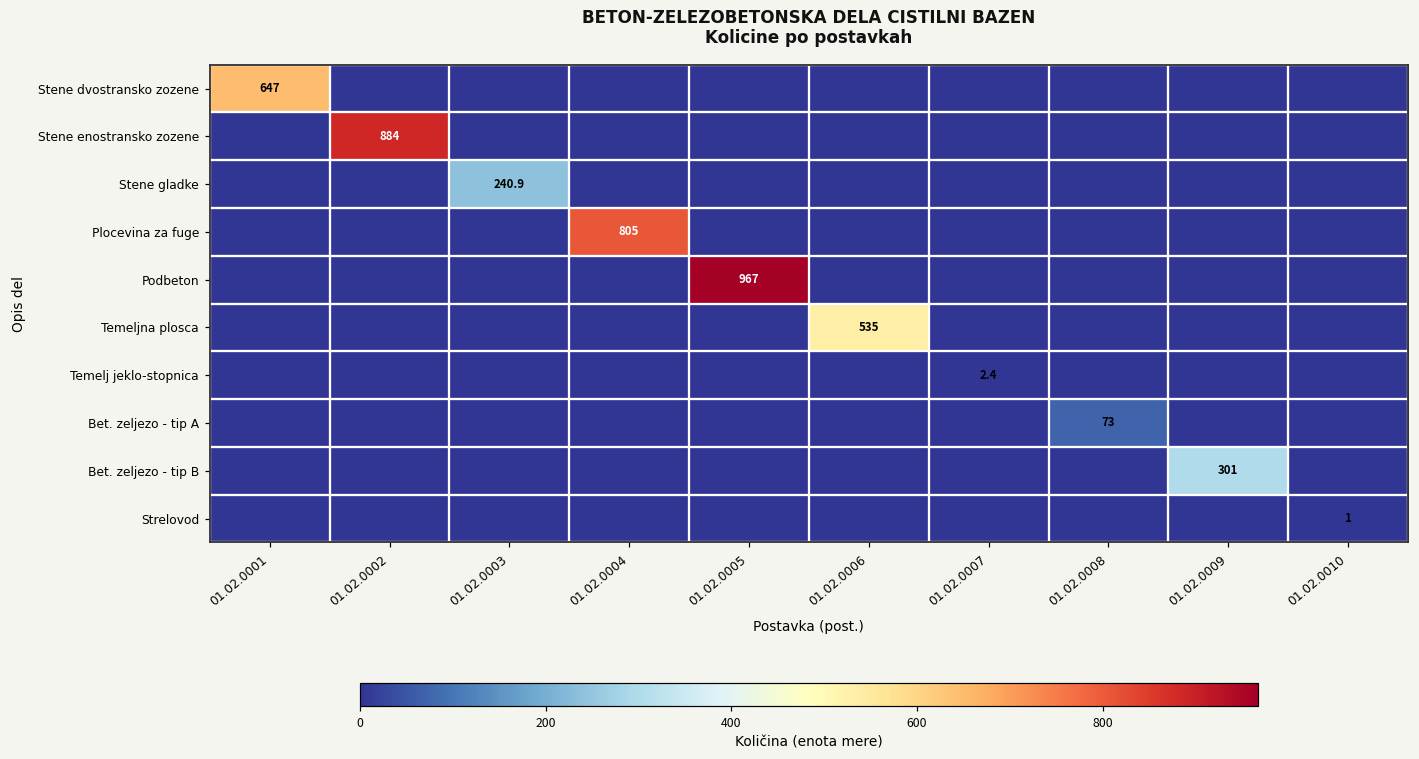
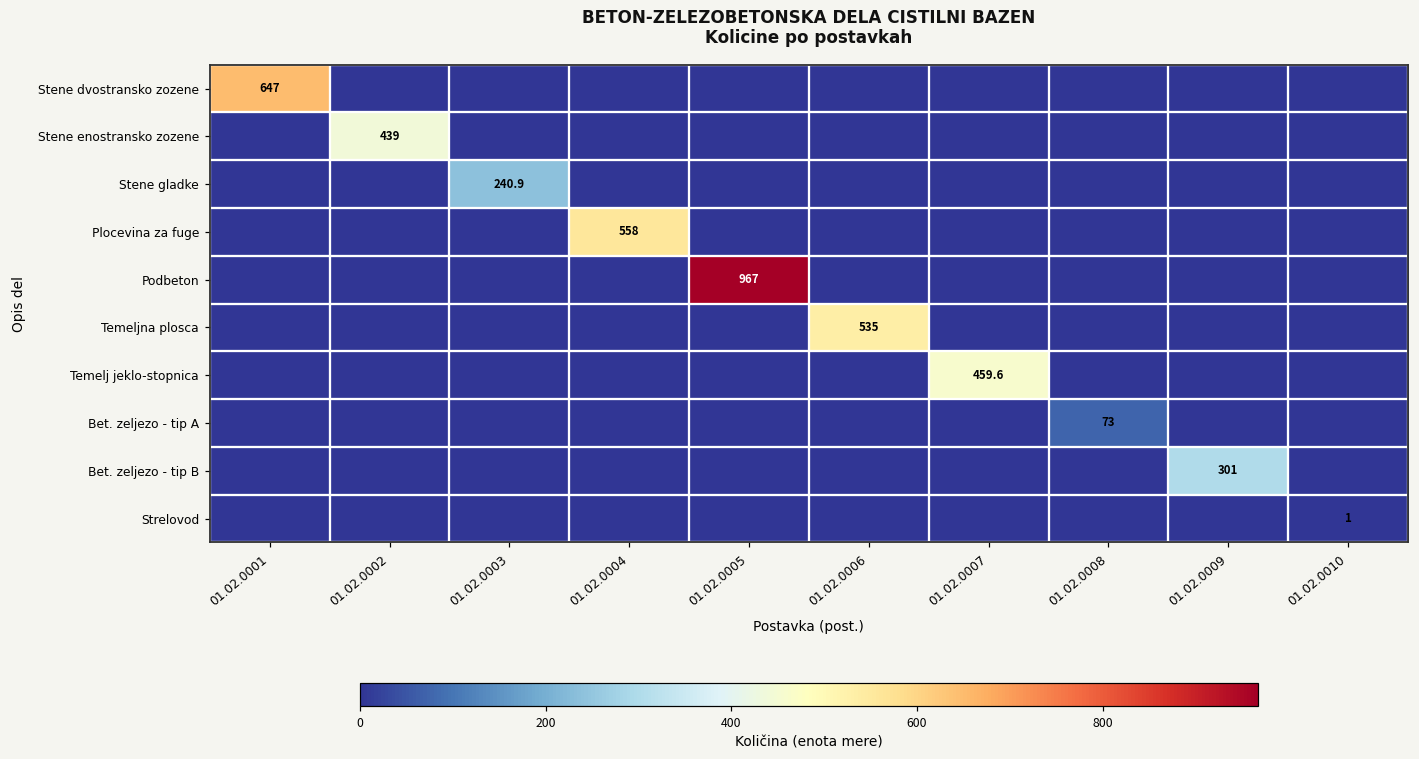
Stene enostransko zozene, 01.02.0002: 884 -> 439
Plocevina za fuge, 01.02.0004: 805 -> 558
Temelj jeklo-stopnica, 01.02.0007: 2.4 -> 459.6
